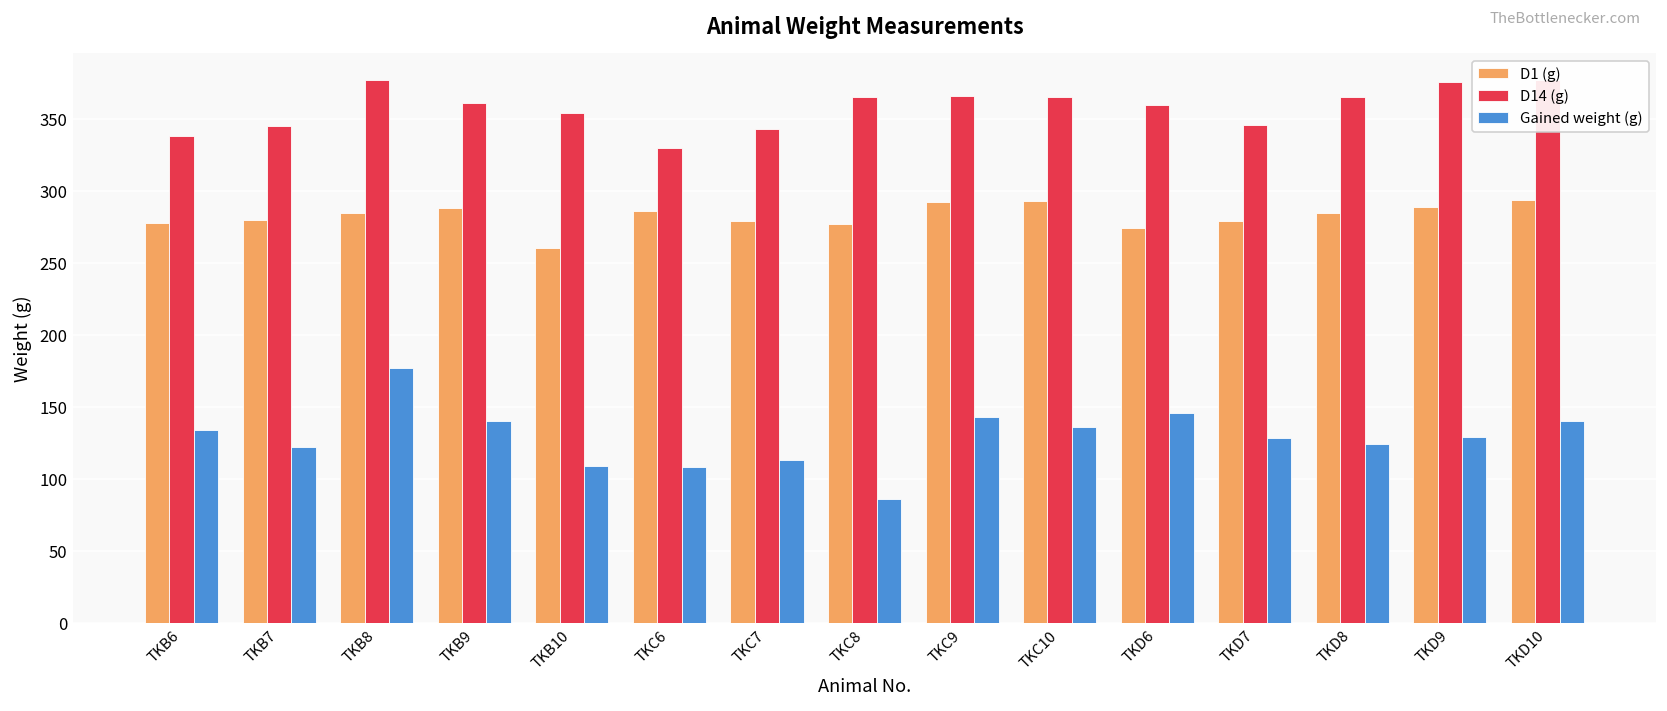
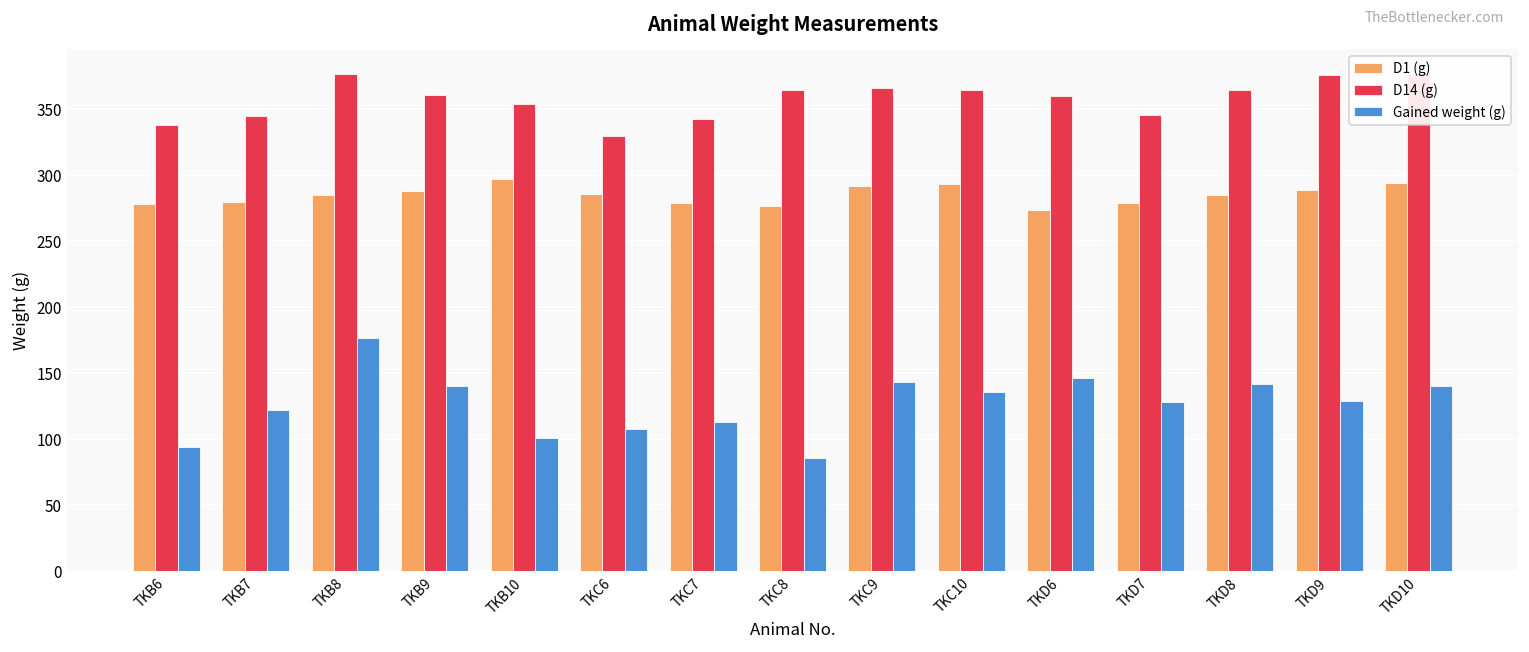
Gained weight (g), TKB6: 134 -> 94
D1 (g), TKB10: 260 -> 297
Gained weight (g), TKB10: 109 -> 101
Gained weight (g), TKD8: 124 -> 142
